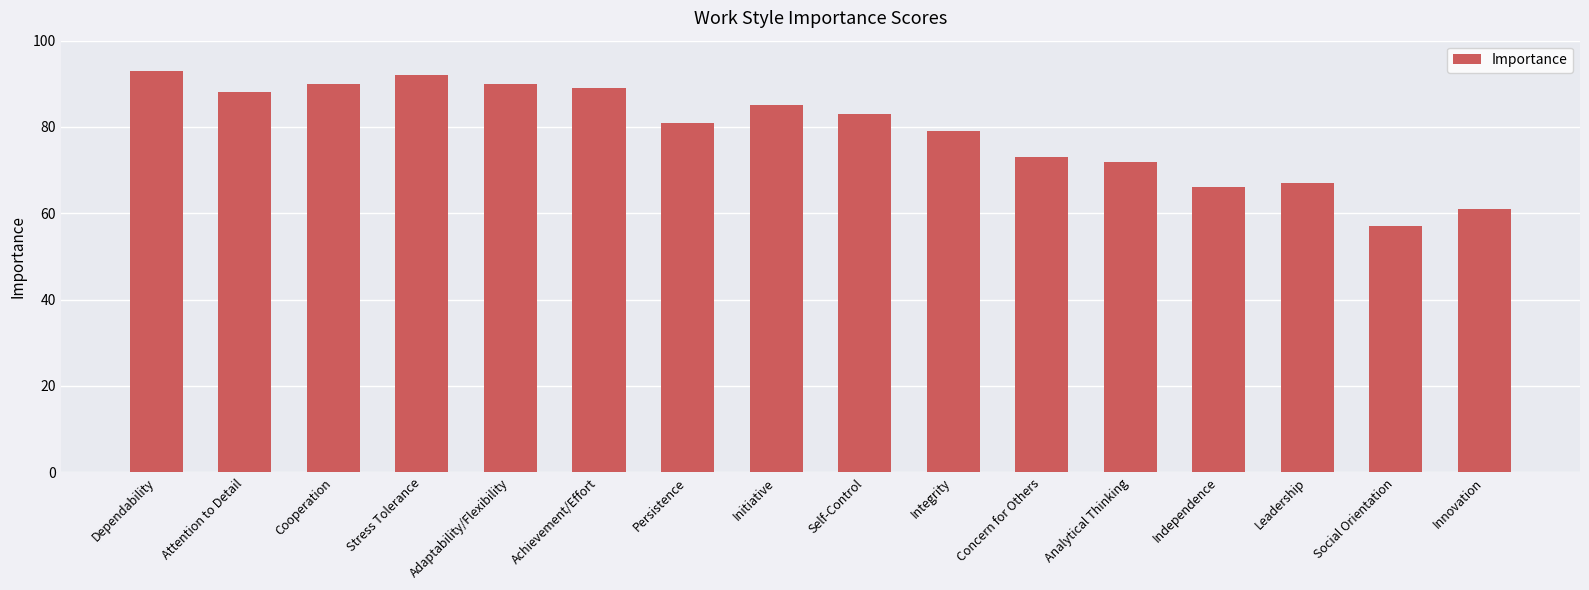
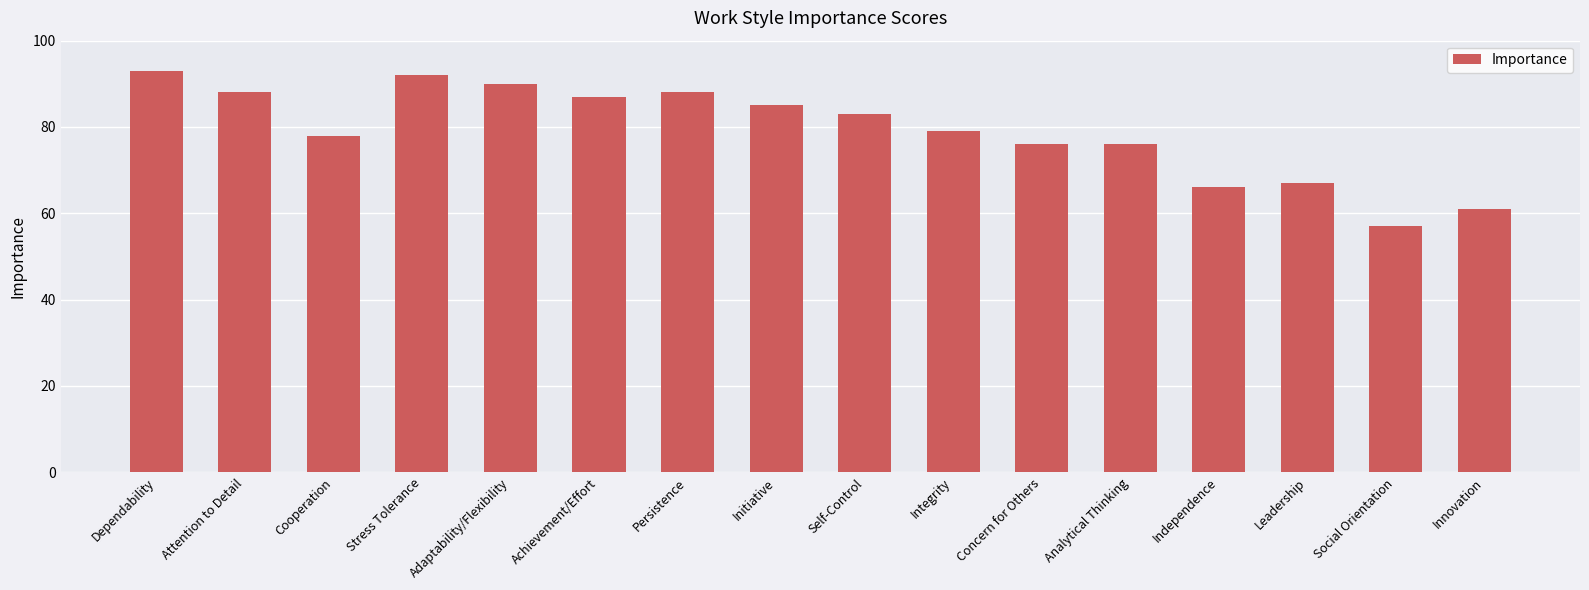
Cooperation: 90 -> 78
Achievement/Effort: 89 -> 87
Persistence: 81 -> 88
Concern for Others: 73 -> 76
Analytical Thinking: 72 -> 76
